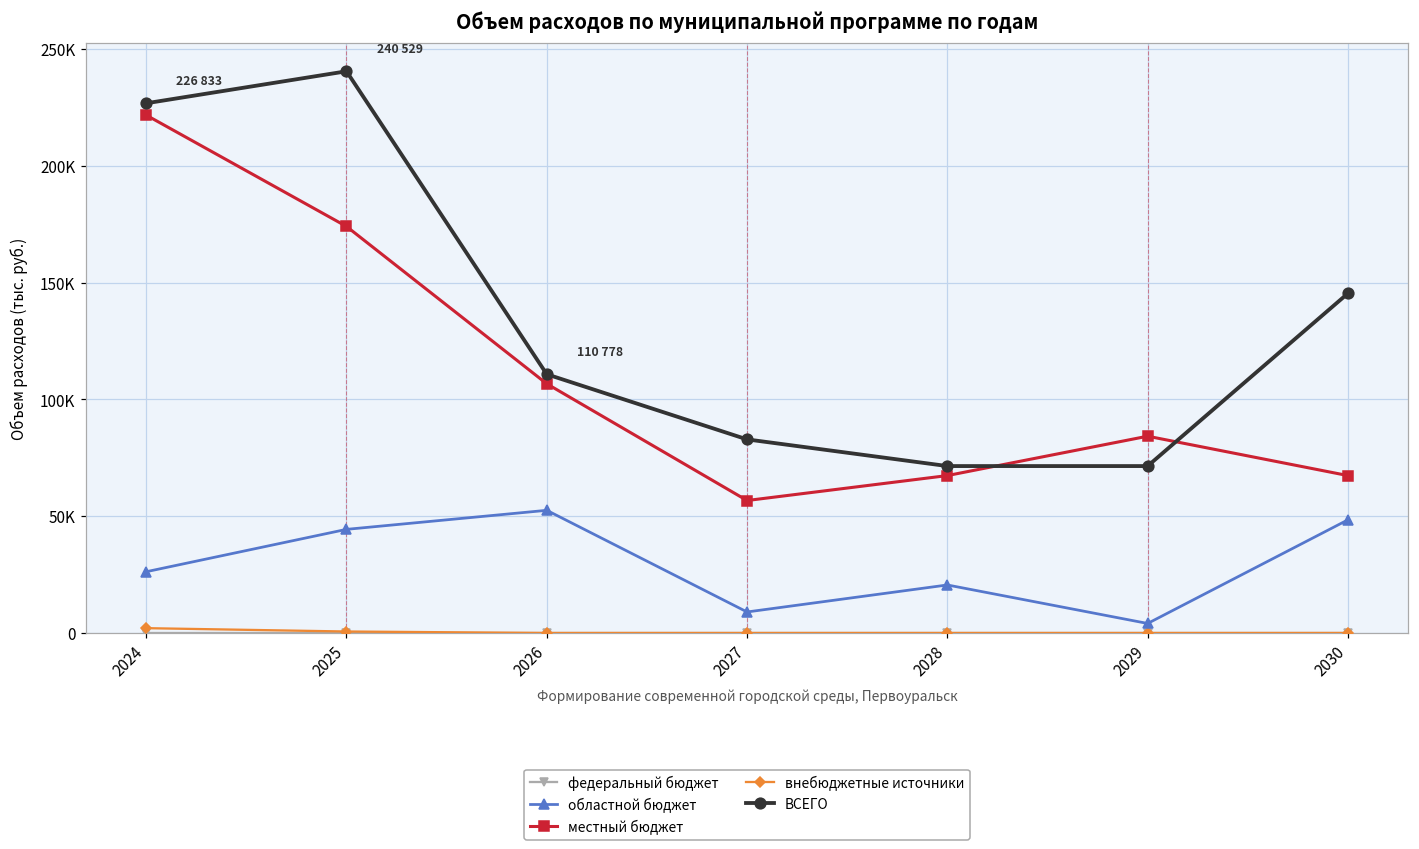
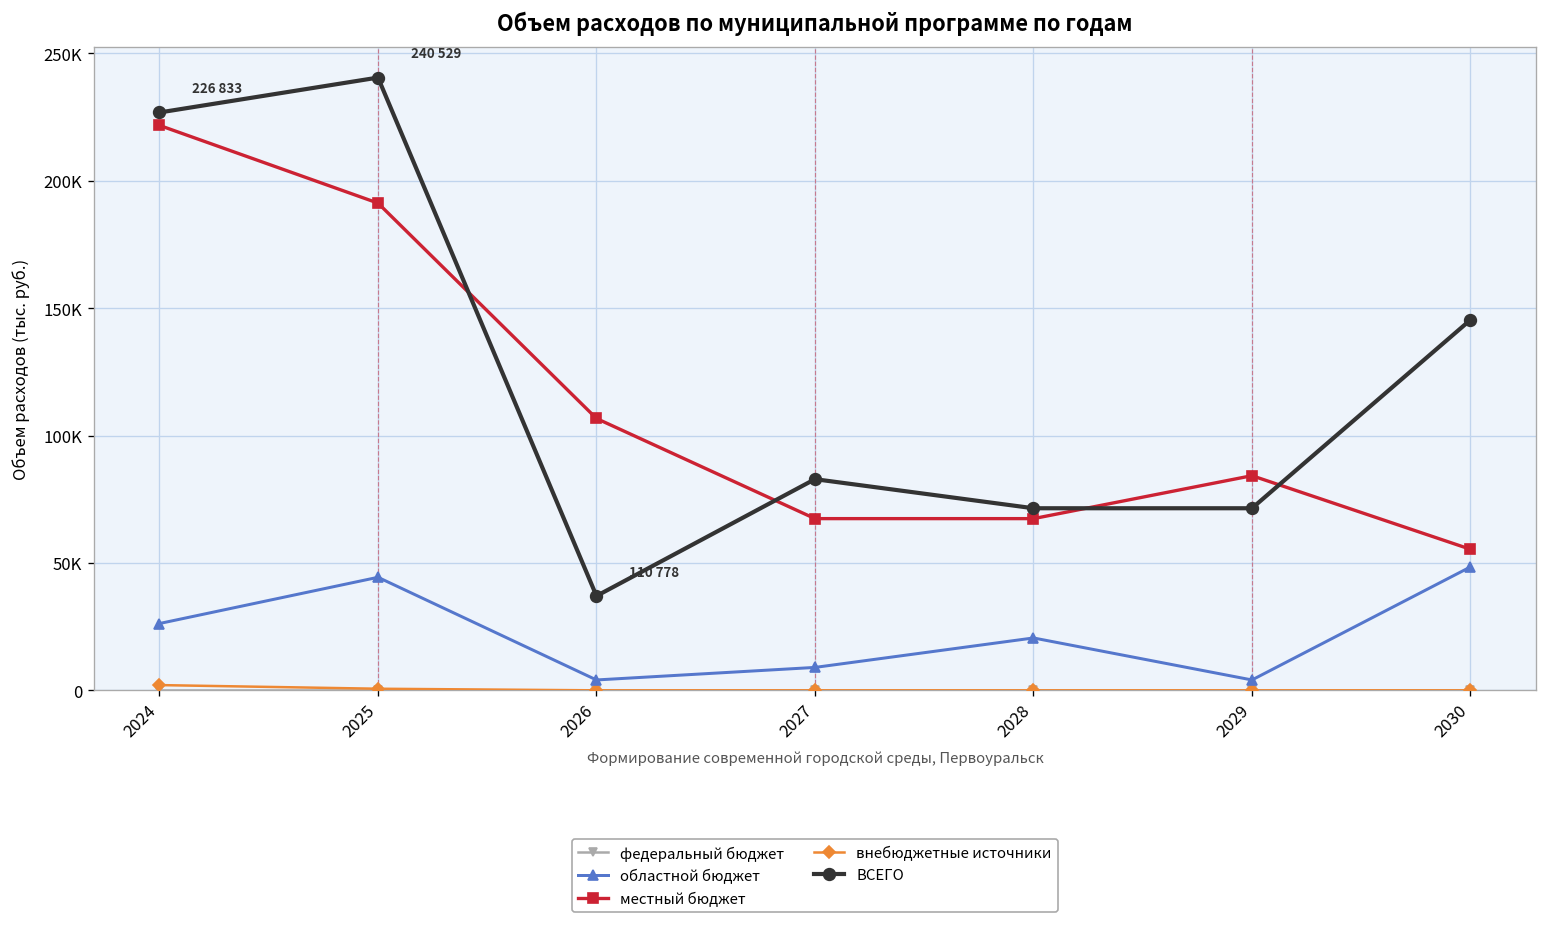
местный бюджет, 2025: 174000 -> 191000
областной бюджет, 2026: 53000 -> 4000
ВСЕГО, 2026: 111000 -> 37000
местный бюджет, 2027: 57000 -> 67000
местный бюджет, 2030: 67000 -> 55000
